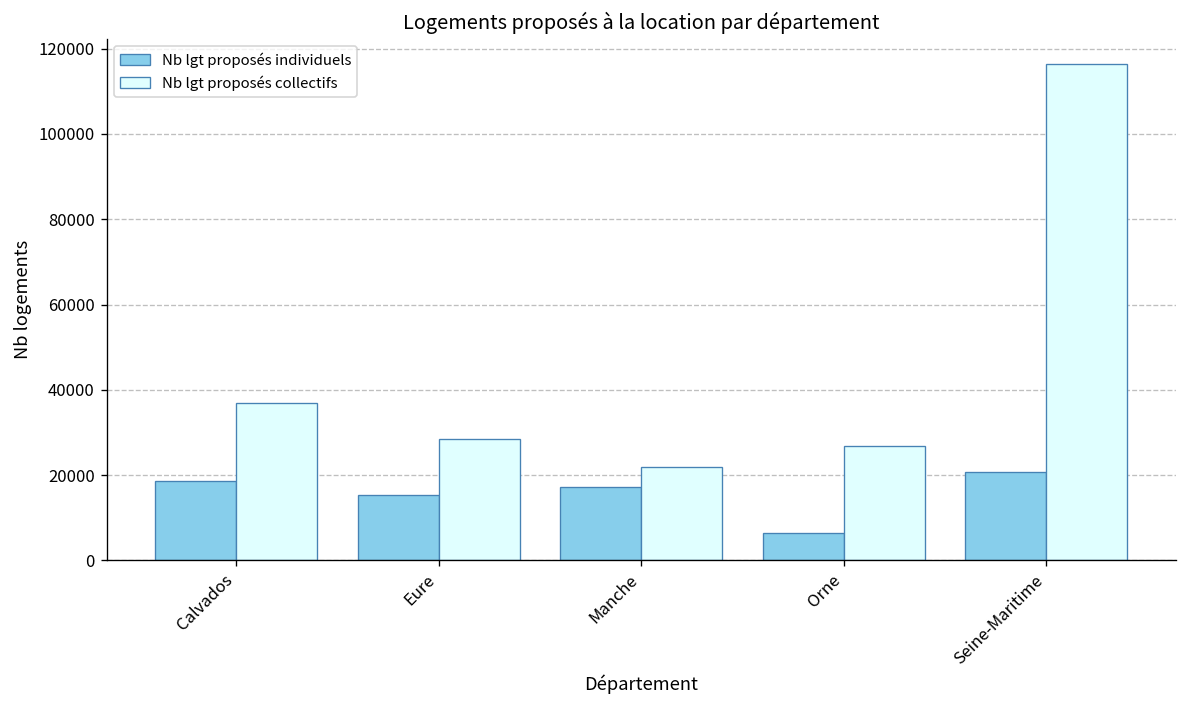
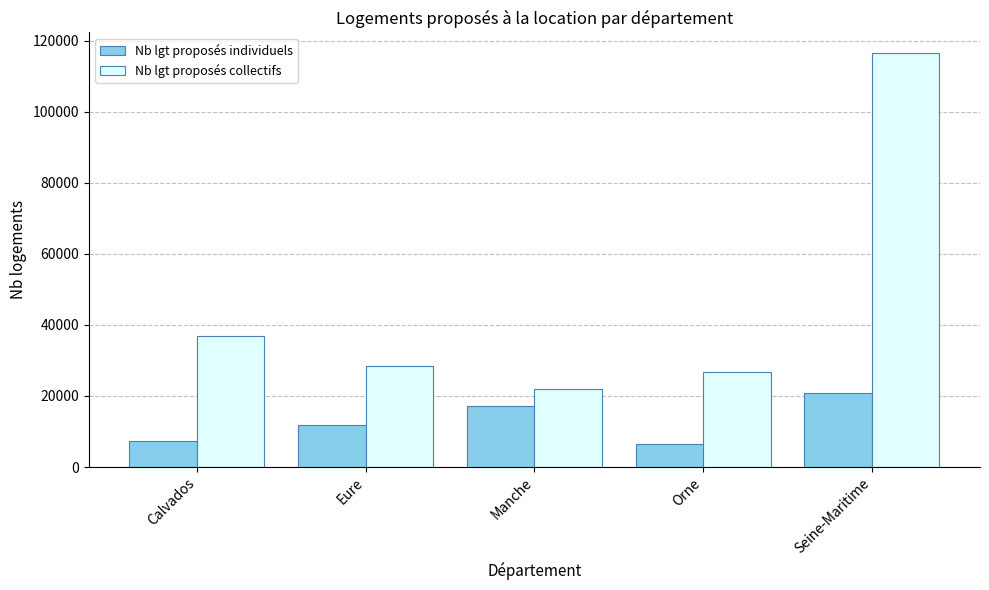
Nb lgt proposés individuels, Calvados: 19000 -> 7000
Nb lgt proposés individuels, Eure: 15000 -> 12000
